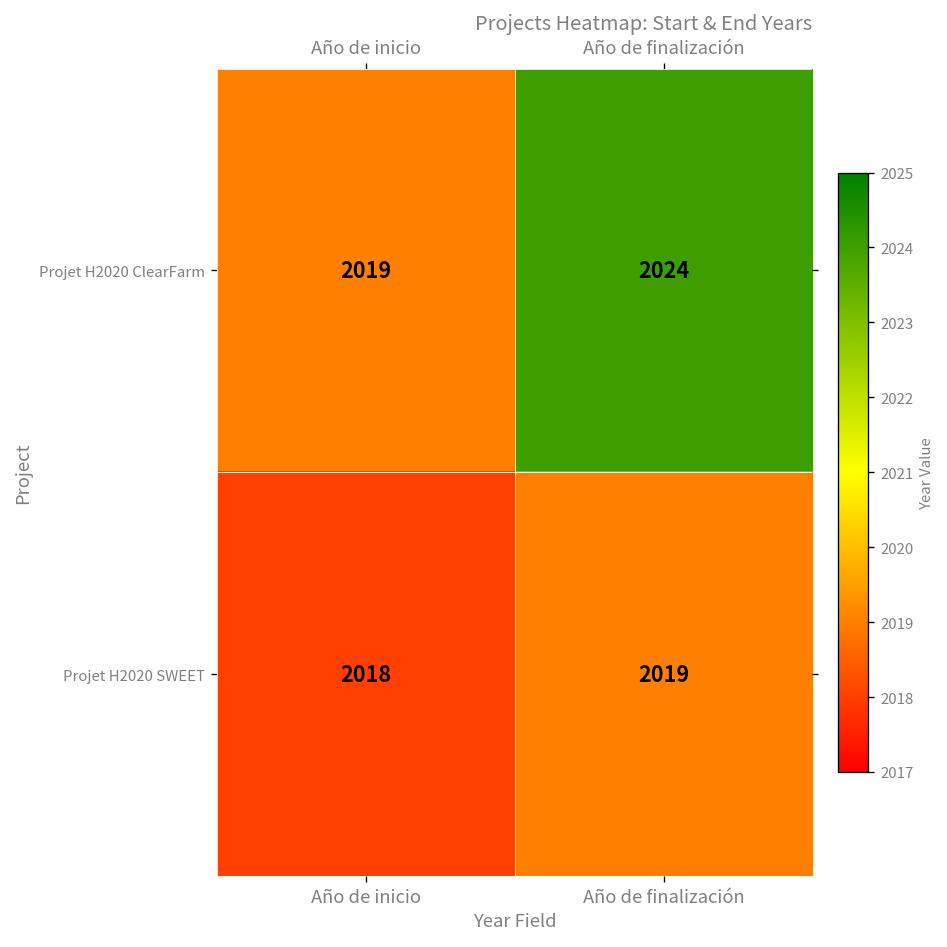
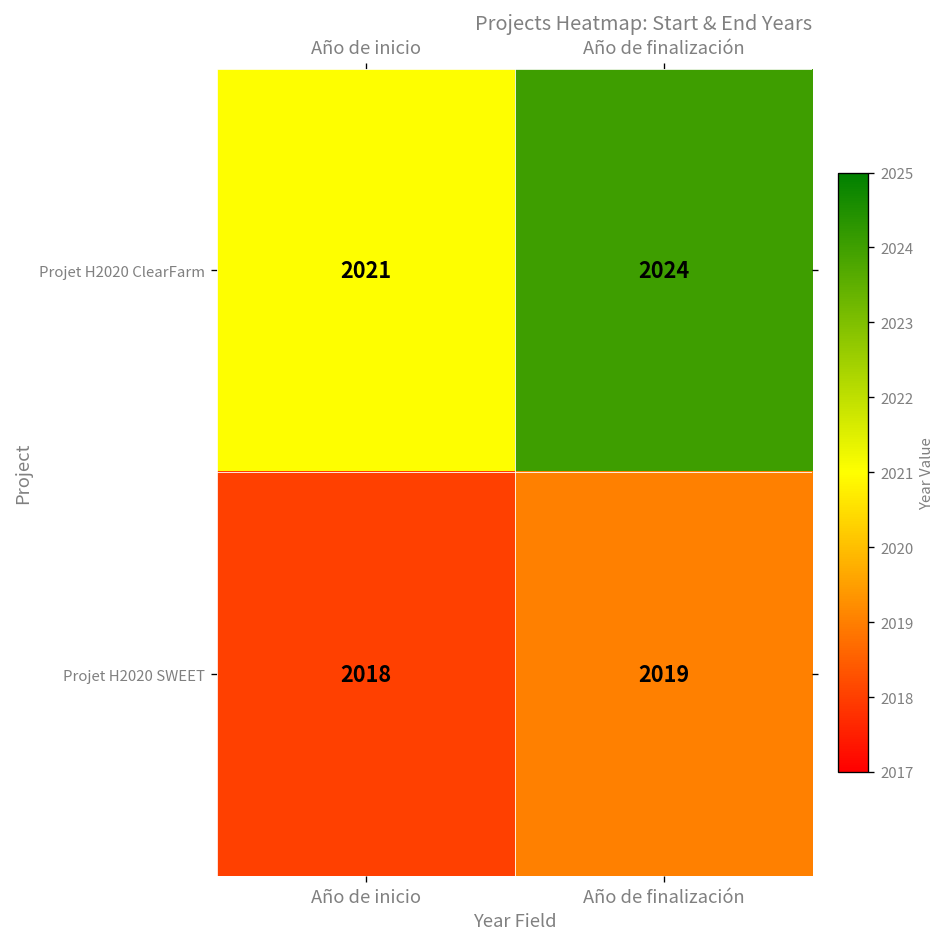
Projet H2020 ClearFarm, Año de inicio: 2019 -> 2021
